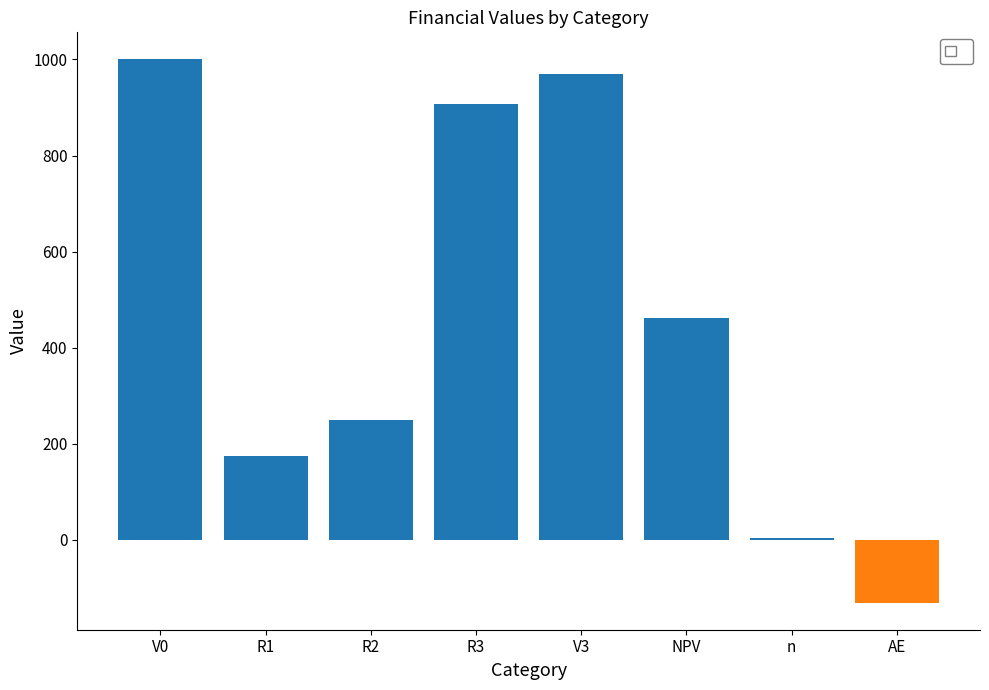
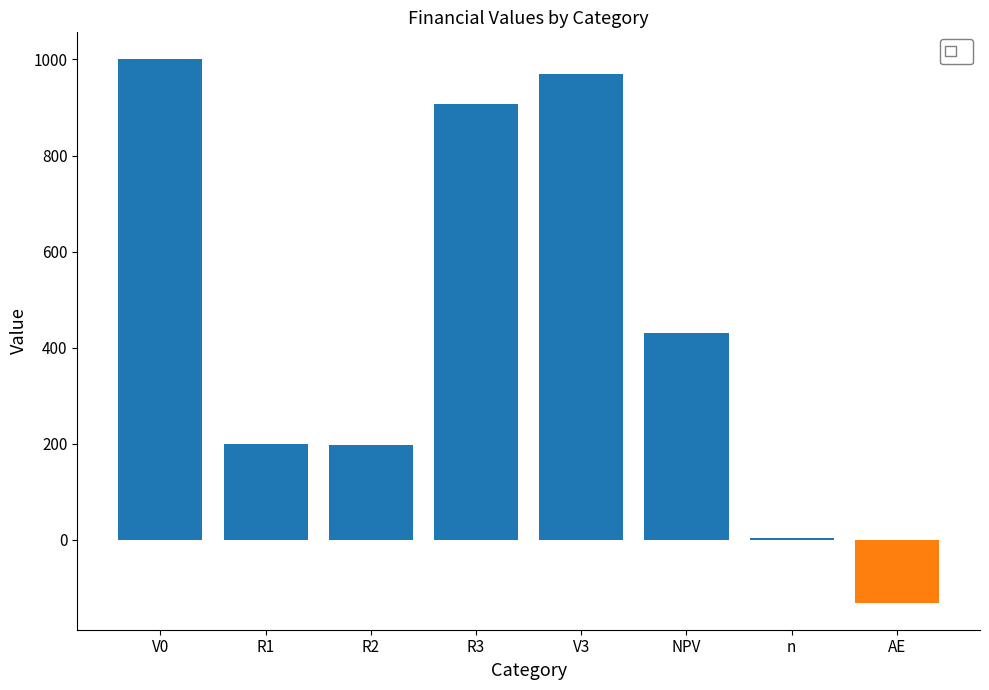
R1: 170 -> 200
R2: 250 -> 200
NPV: 460 -> 430
